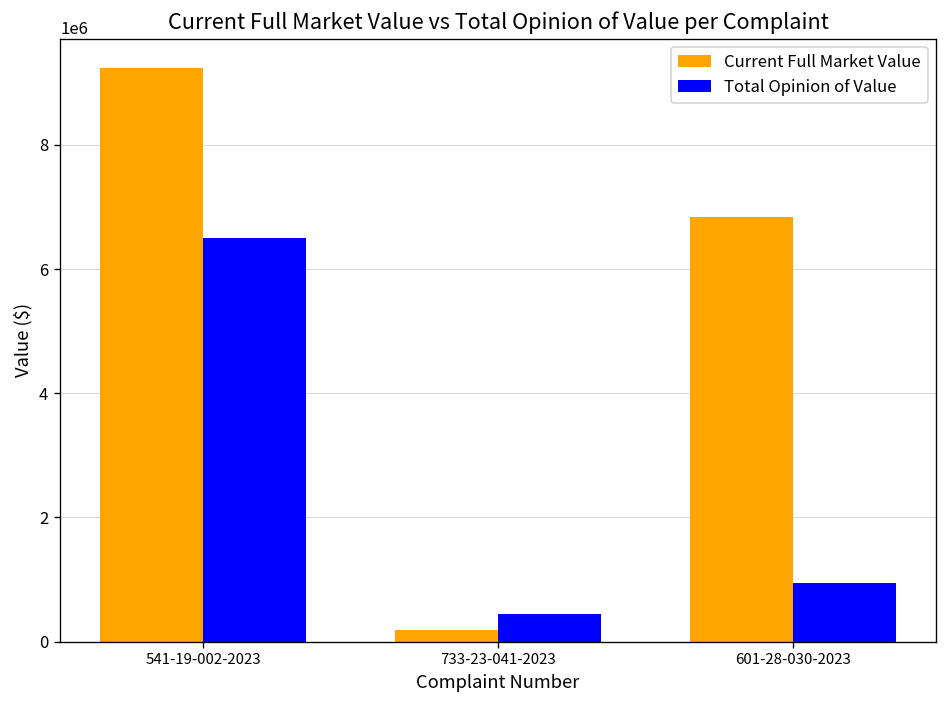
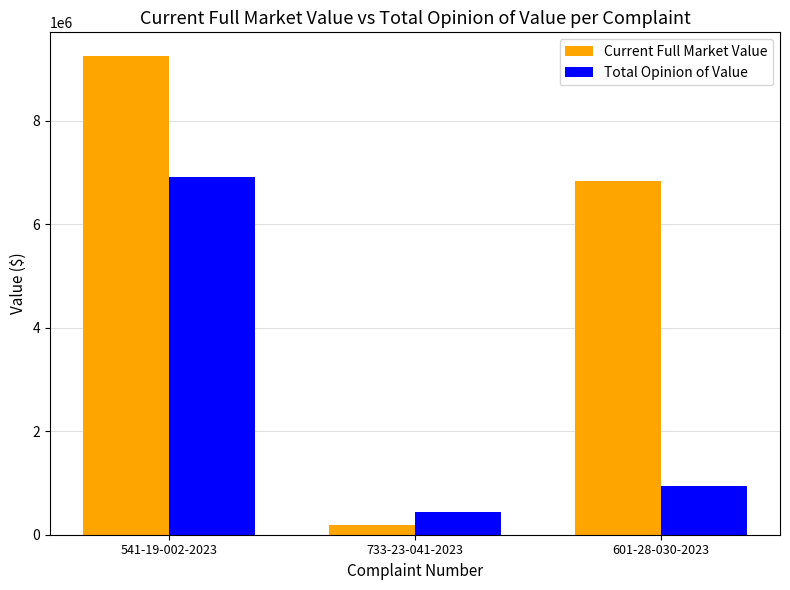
Total Opinion of Value, 541-19-002-2023: 6500000 -> 6900000
